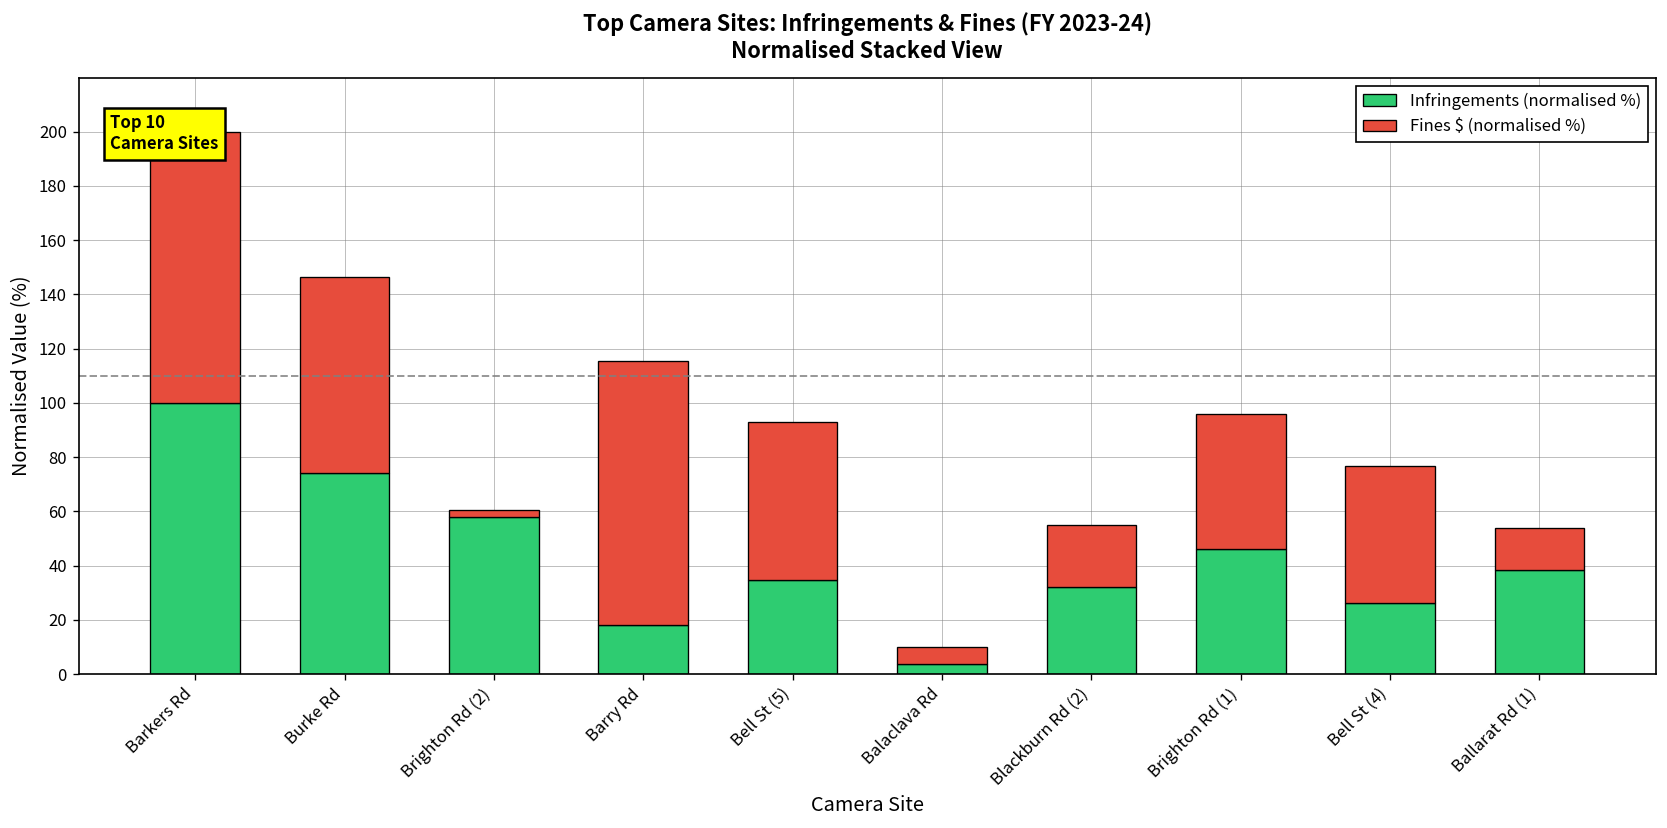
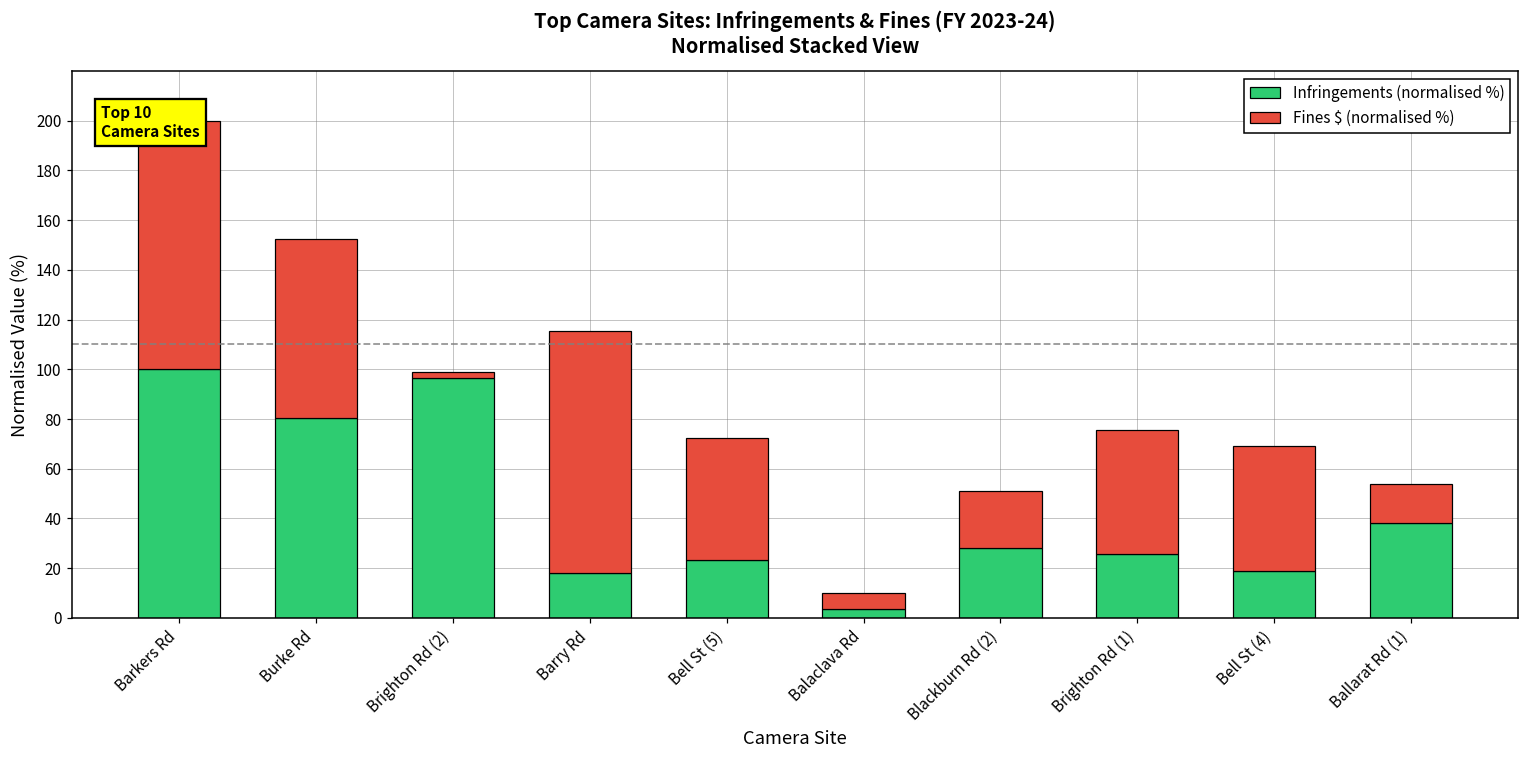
Infringements (normalised %), Burke Rd: 74 -> 81
Infringements (normalised %), Brighton Rd (2): 58 -> 96
Infringements (normalised %), Bell St (5): 35 -> 23
Fines $ (normalised %), Bell St (5): 58 -> 49
Infringements (normalised %), Blackburn Rd (2): 32 -> 28
Infringements (normalised %), Brighton Rd (1): 46 -> 26
Infringements (normalised %), Bell St (4): 26 -> 19
